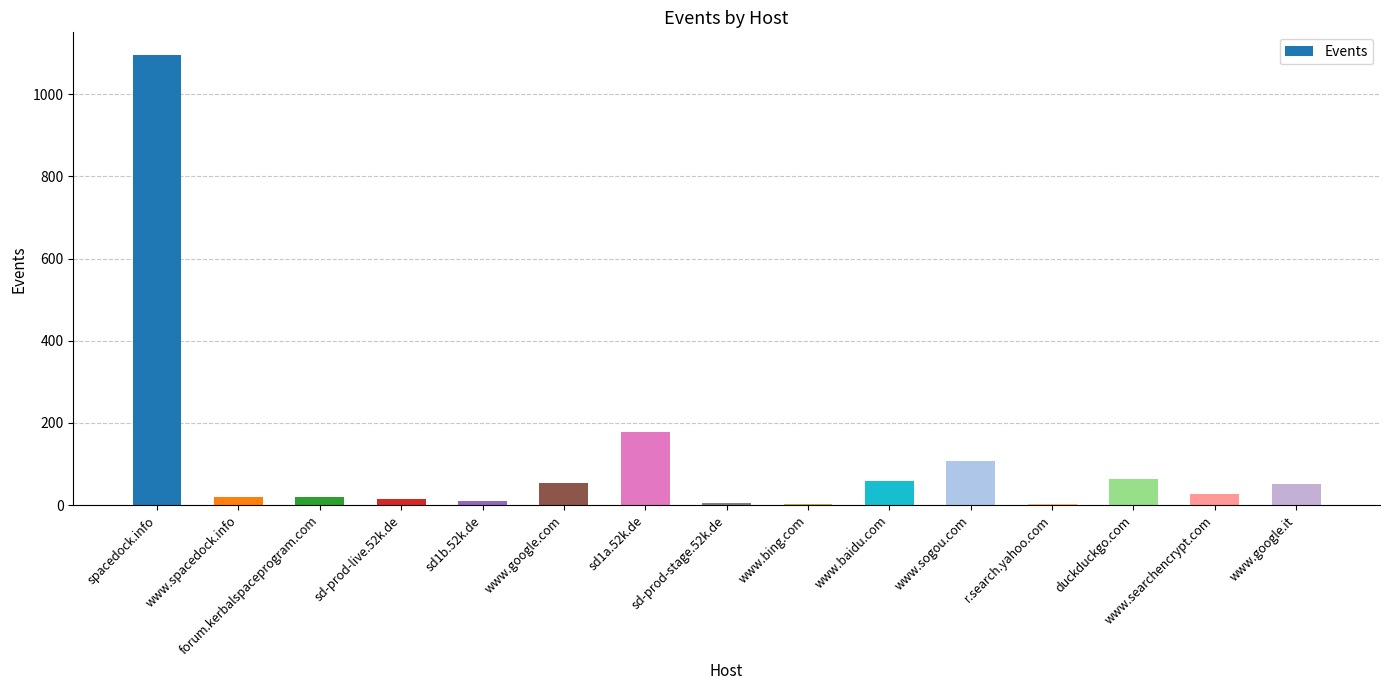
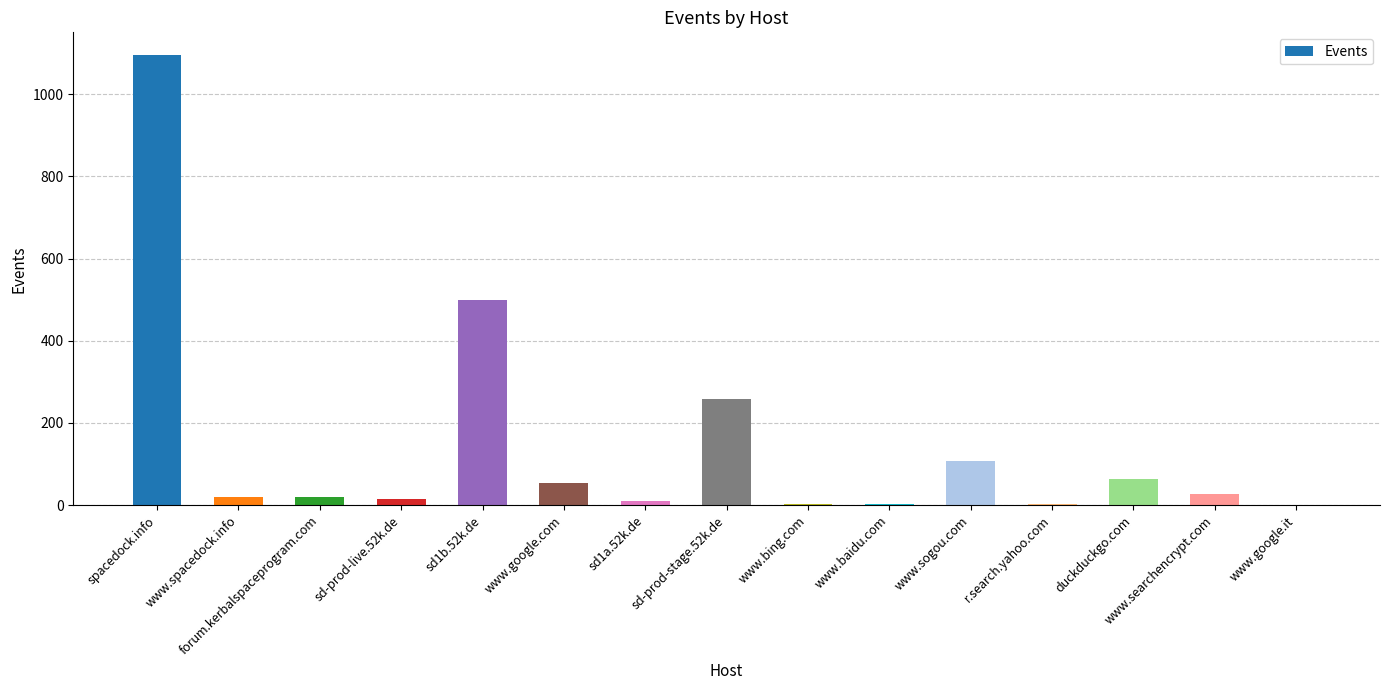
sd1b.52k.de: 10 -> 500
sd1a.52k.de: 180 -> 10
sd-prod-stage.52k.de: 10 -> 260
www.baidu.com: 60 -> 0
www.google.it: 50 -> 0
